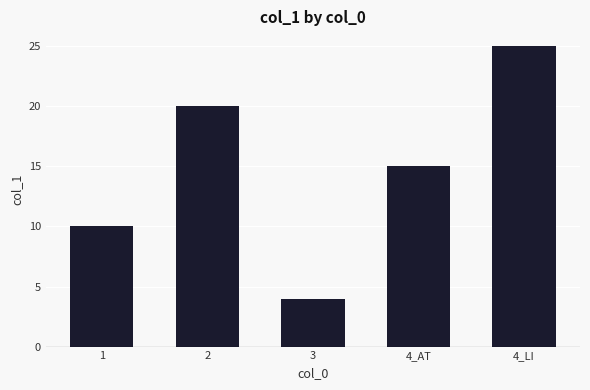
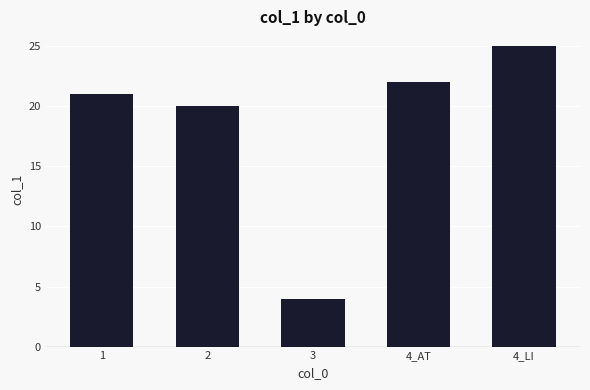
1: 10 -> 21
4_AT: 15 -> 22
